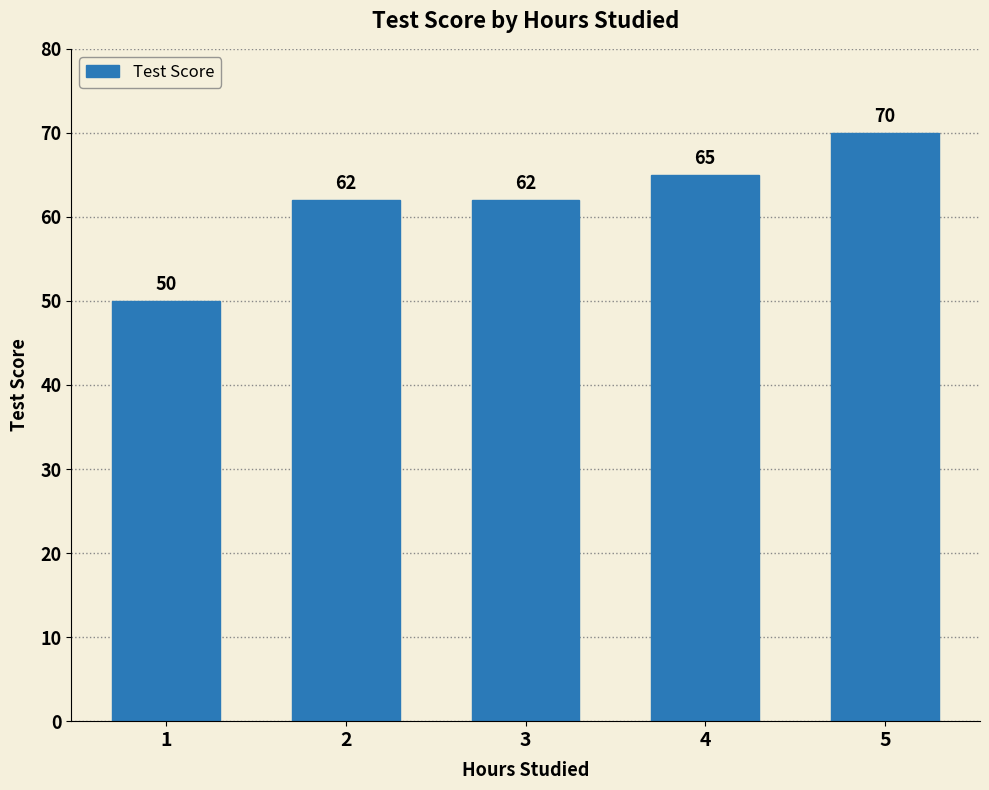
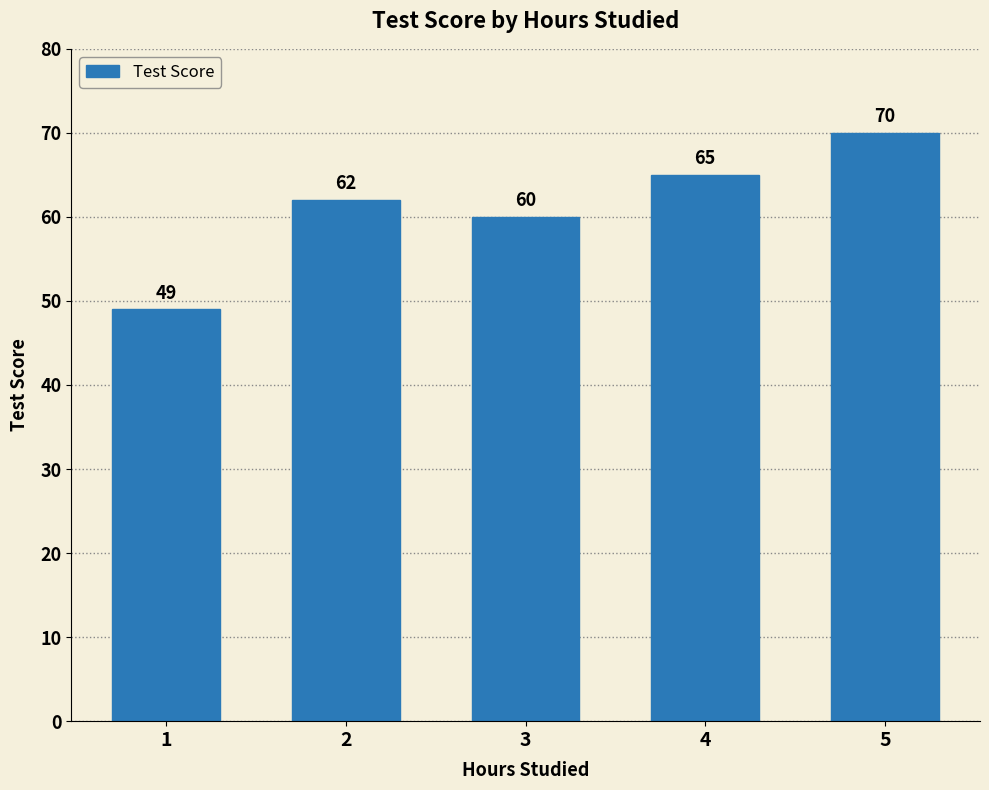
1: 50 -> 49
3: 62 -> 60
